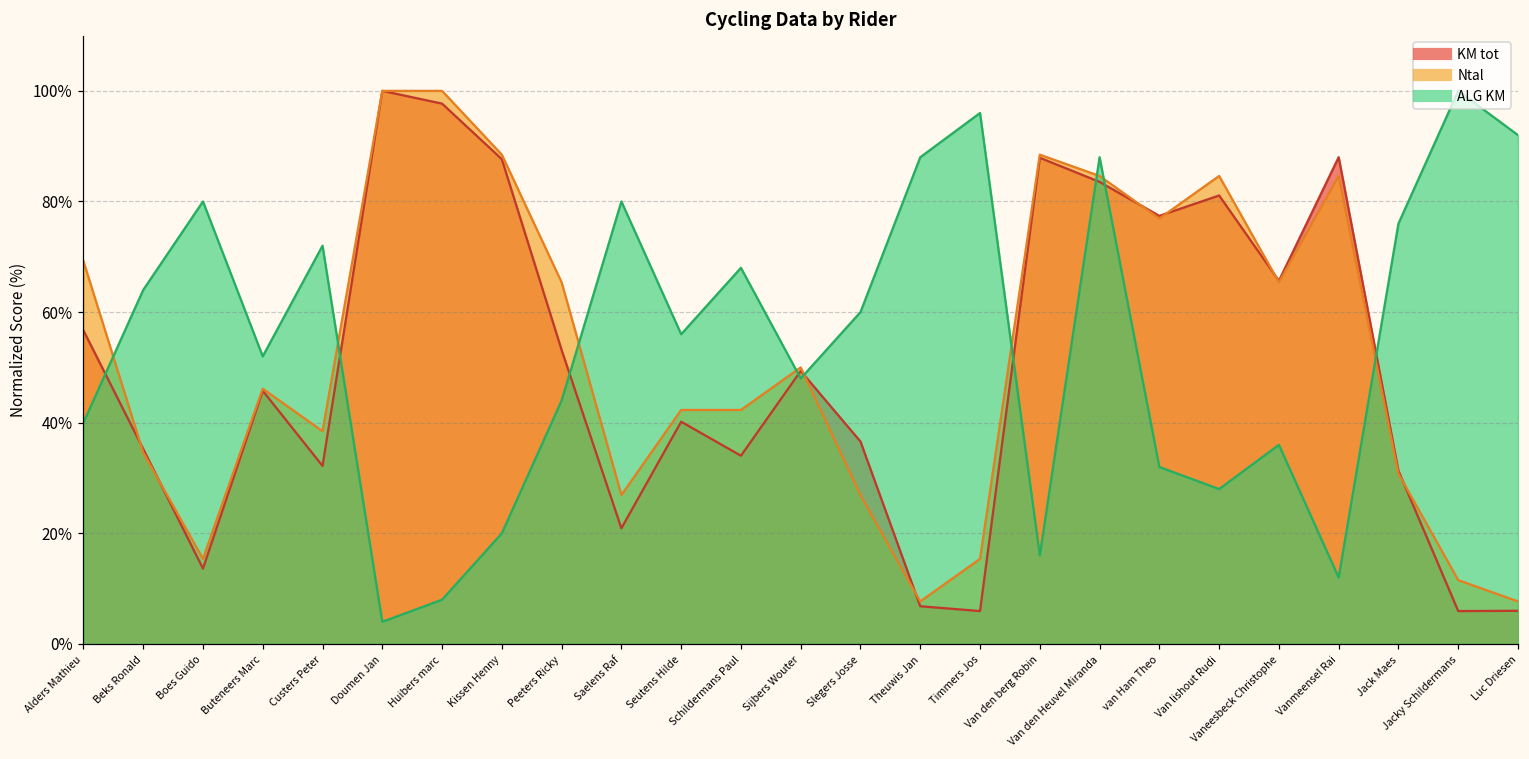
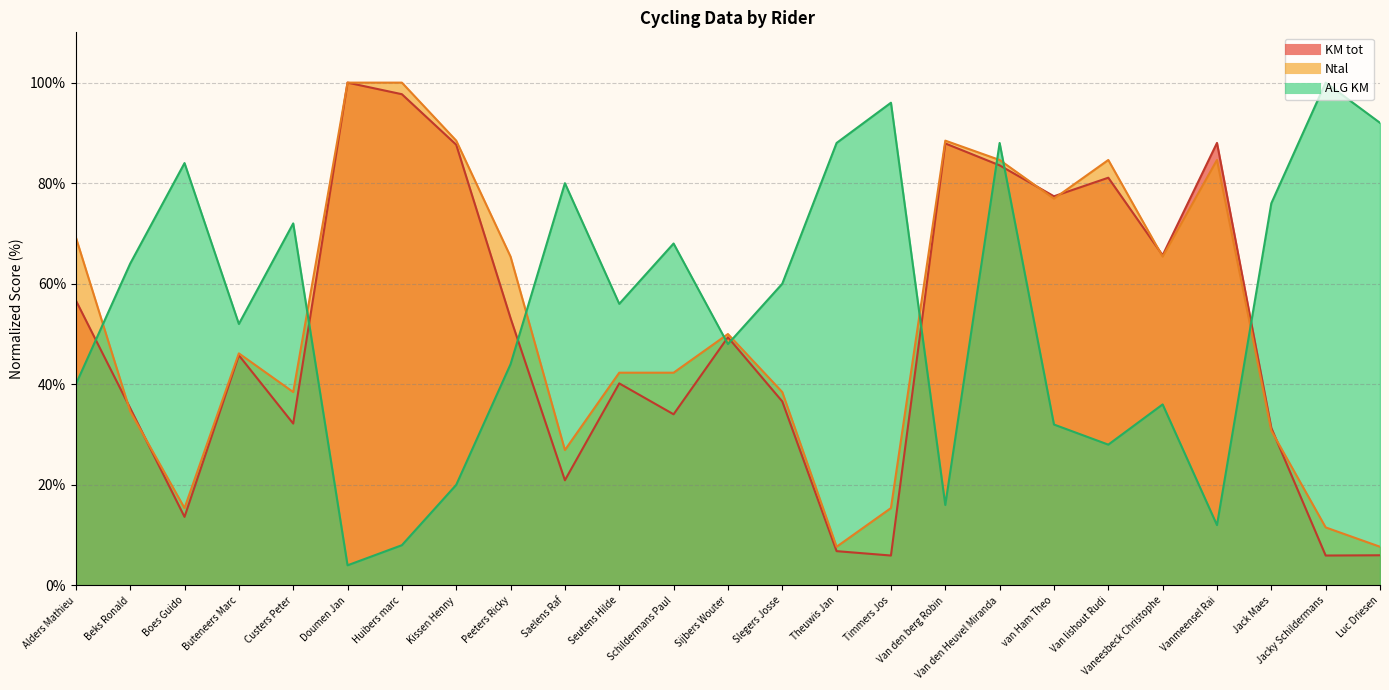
ALG KM, Boes Guido: 80% -> 84%
Ntal, Slegers Josse: 27% -> 38%
